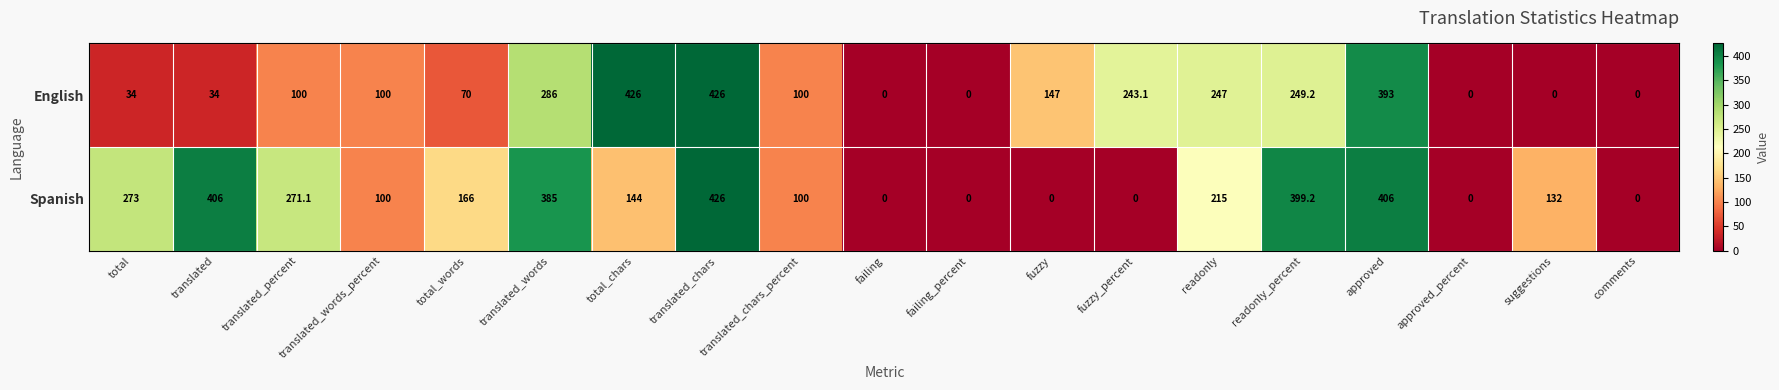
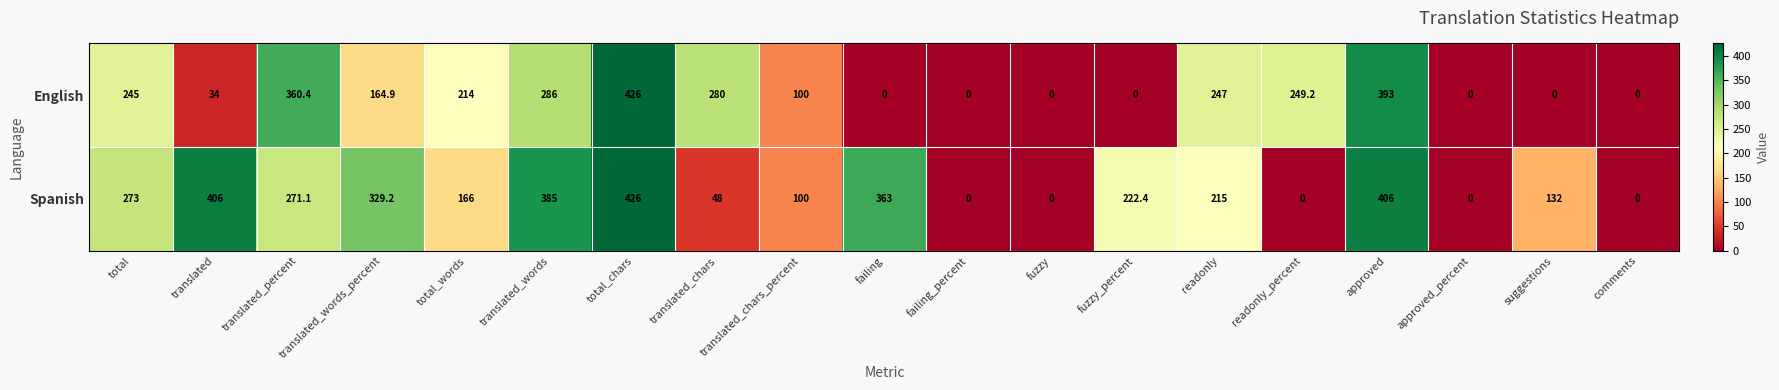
English, total: 34 -> 245
English, translated_percent: 100 -> 360.4
English, translated_words_percent: 100 -> 164.9
English, total_words: 70 -> 214
English, translated_chars: 426 -> 280
English, fuzzy: 147 -> 0
English, fuzzy_percent: 243.1 -> 0
Spanish, translated_words_percent: 100 -> 329.2
Spanish, total_chars: 144 -> 426
Spanish, translated_chars: 426 -> 48
Spanish, failing: 0 -> 363
Spanish, fuzzy_percent: 0 -> 222.4
Spanish, readonly_percent: 399.2 -> 0
